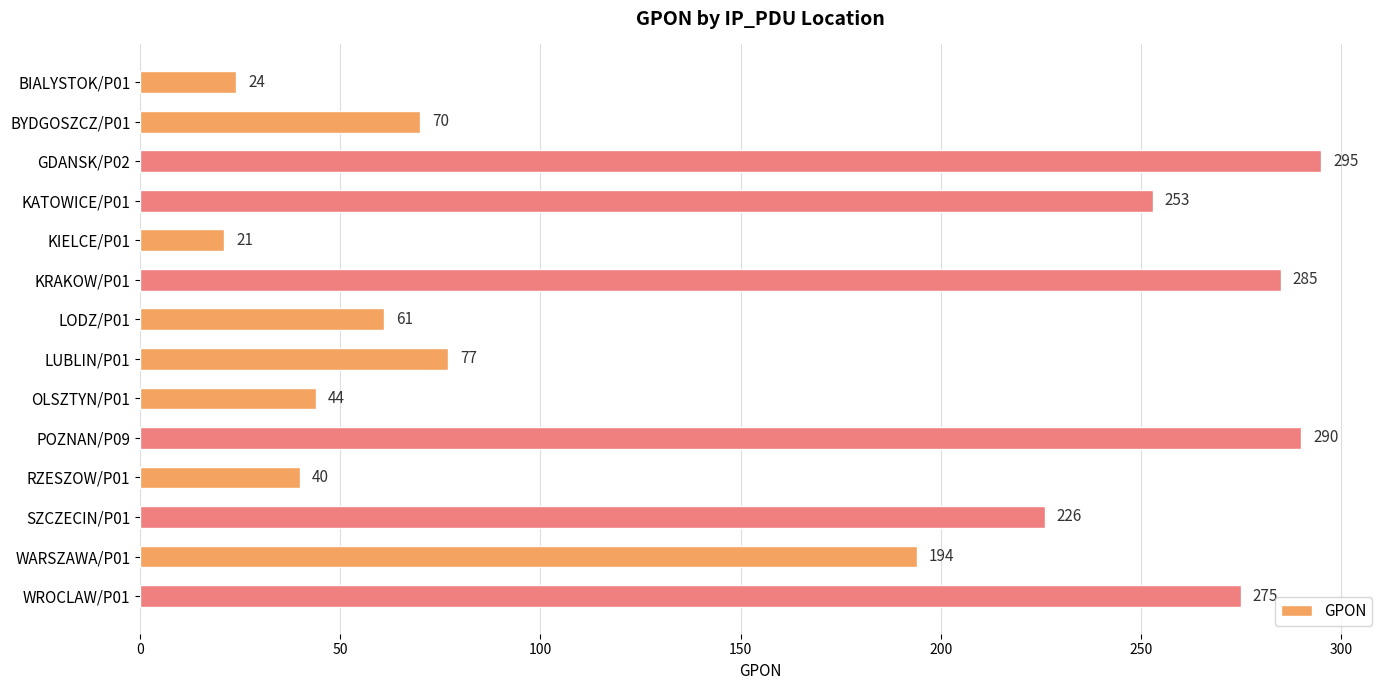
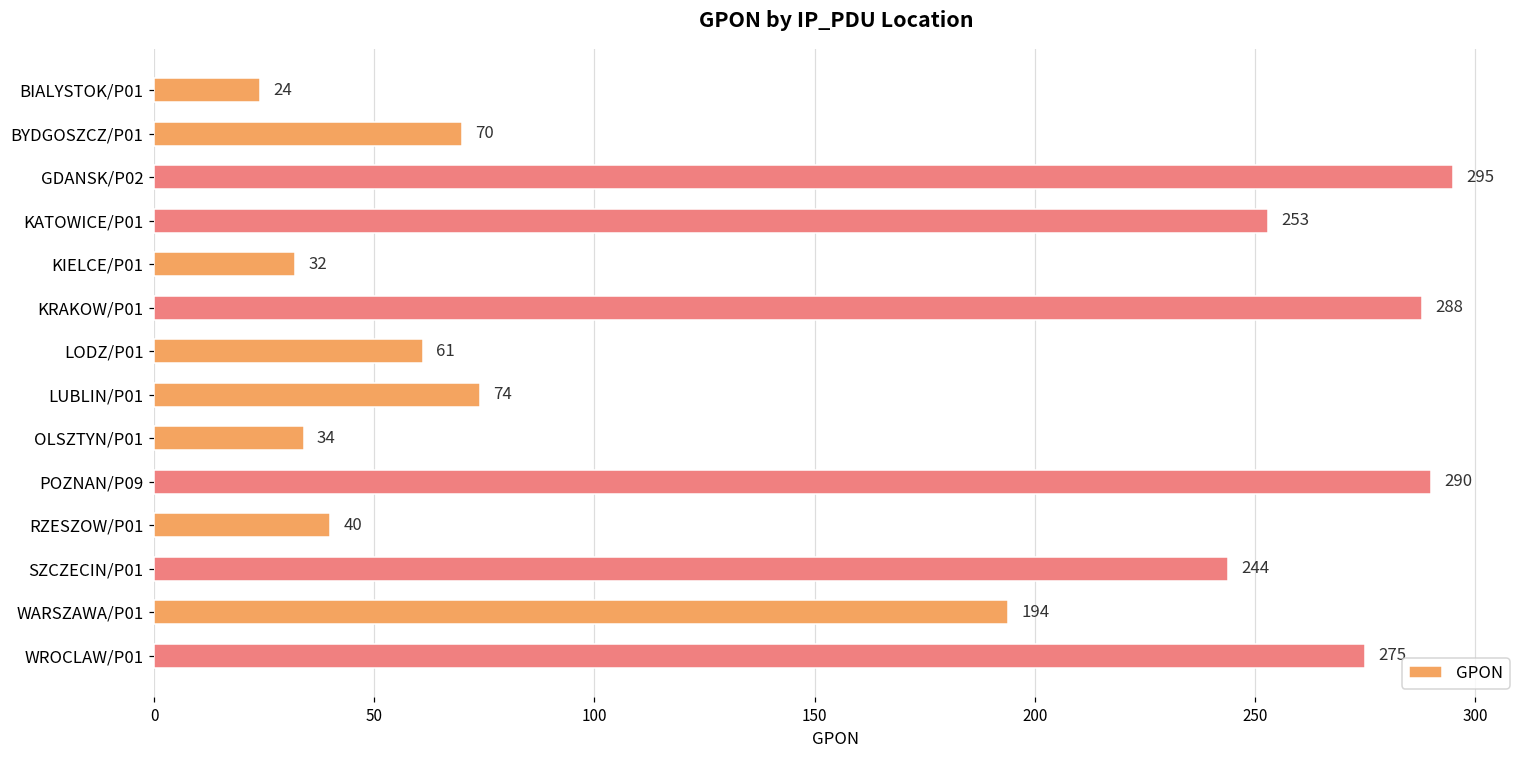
KIELCE/P01: 21 -> 32
KRAKOW/P01: 285 -> 288
LUBLIN/P01: 77 -> 74
OLSZTYN/P01: 44 -> 34
SZCZECIN/P01: 226 -> 244
